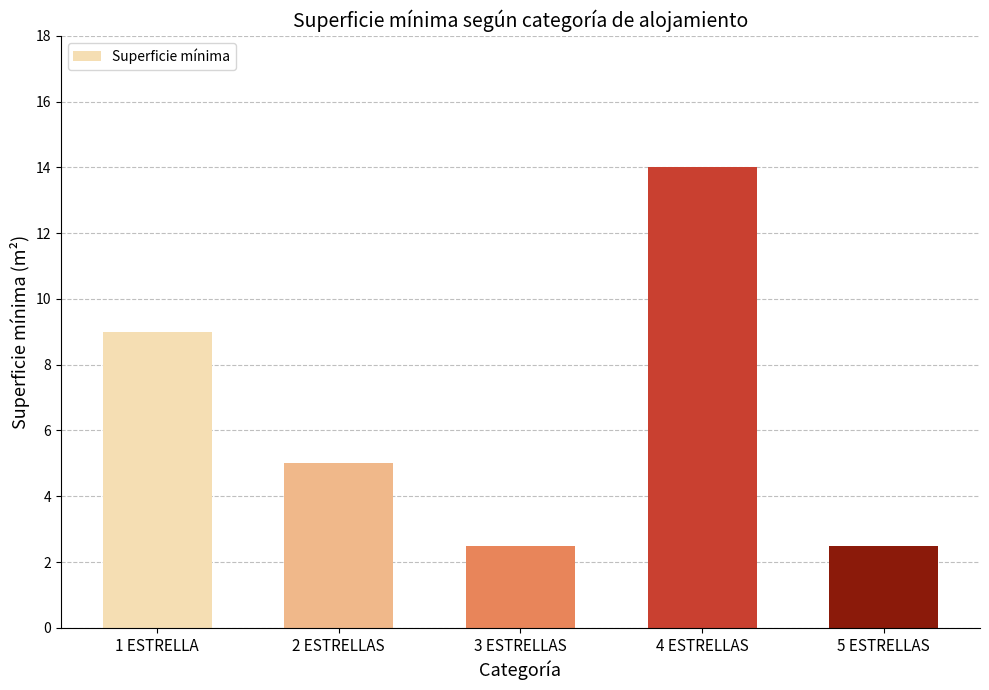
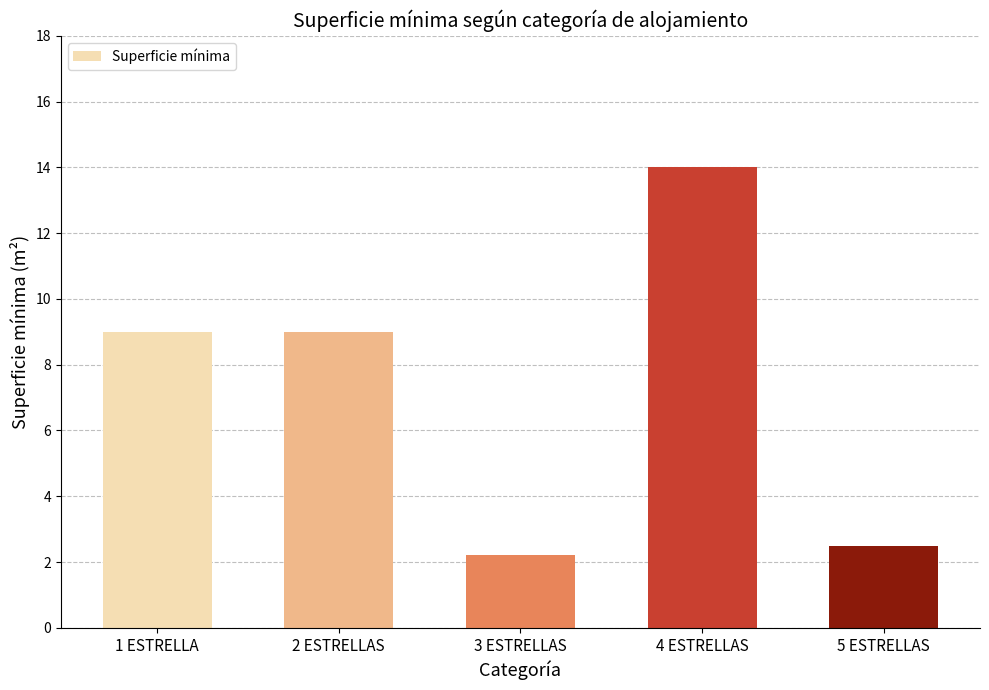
2 ESTRELLAS: 5 -> 9
3 ESTRELLAS: 2.5 -> 2.2
